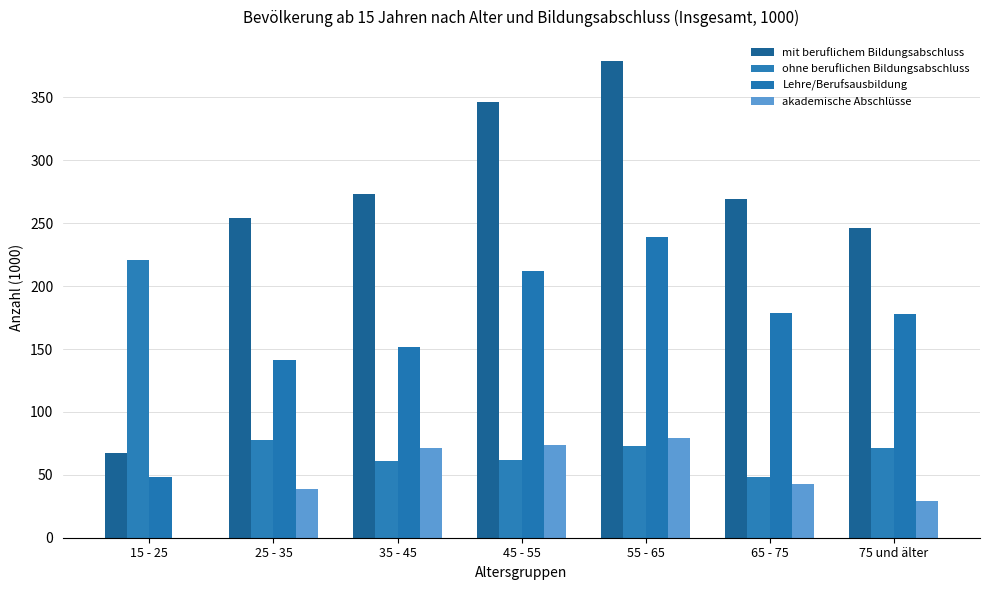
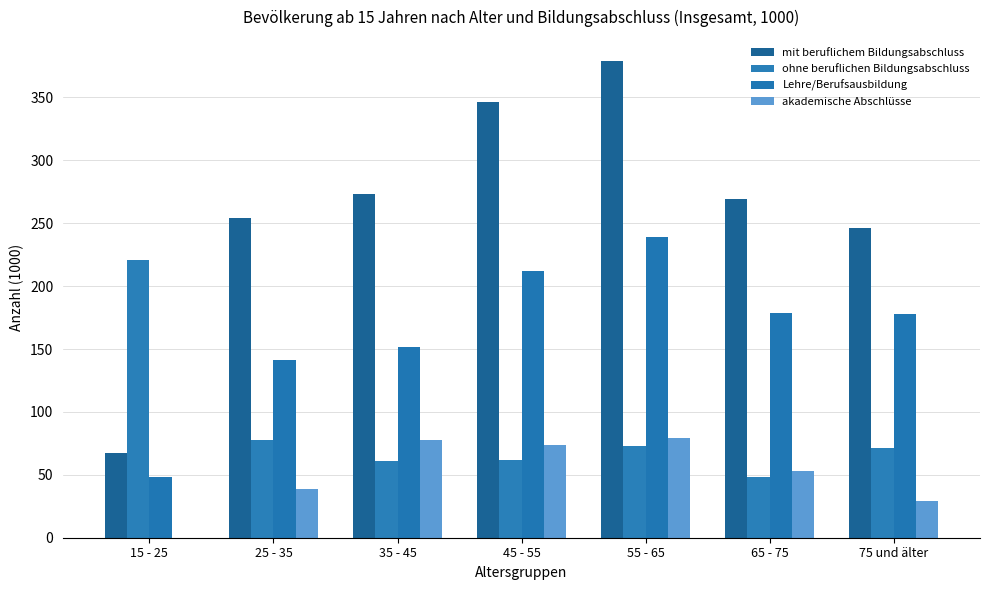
akademische Abschlüsse, 35 - 45: 71 -> 78
akademische Abschlüsse, 65 - 75: 43 -> 53
